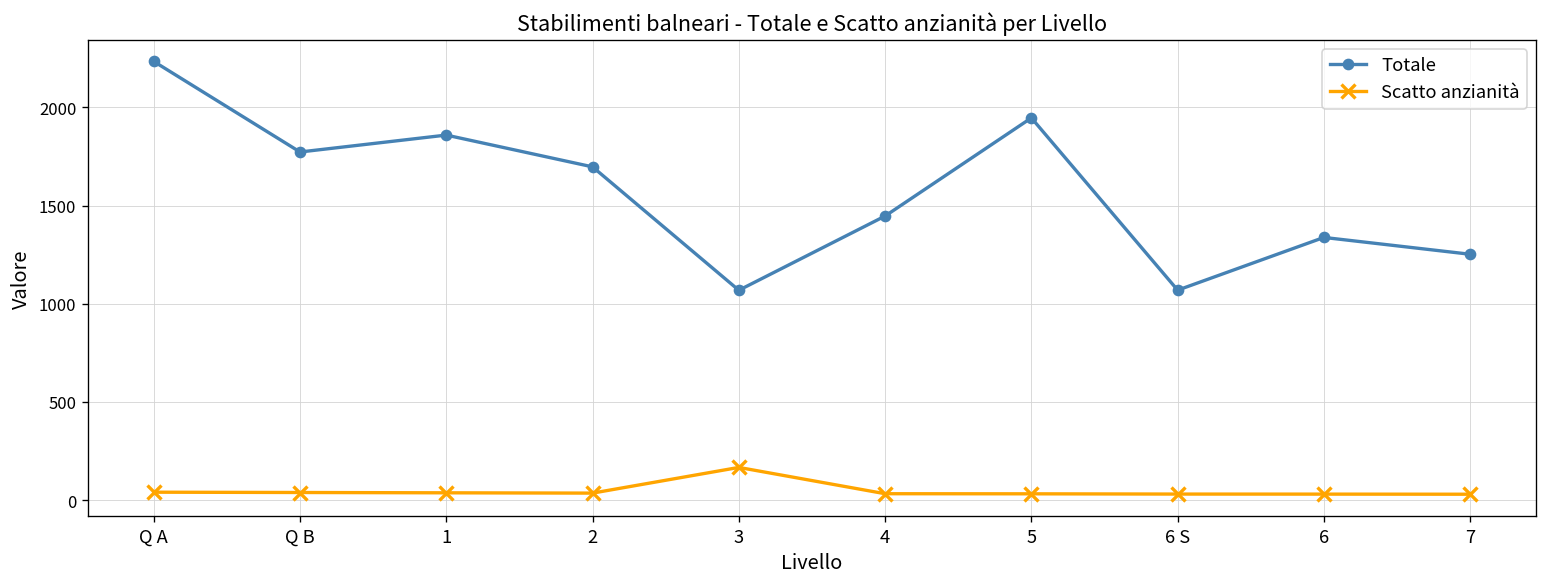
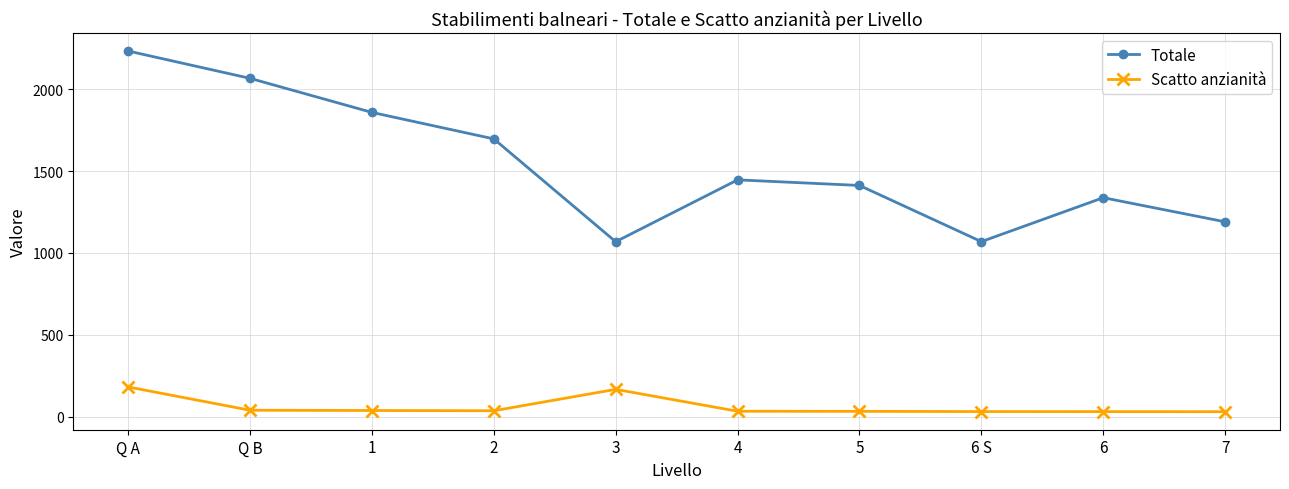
Scatto anzianità, Q A: 40 -> 180
Totale, Q B: 1770 -> 2070
Totale, 5: 1950 -> 1410
Totale, 7: 1250 -> 1190
